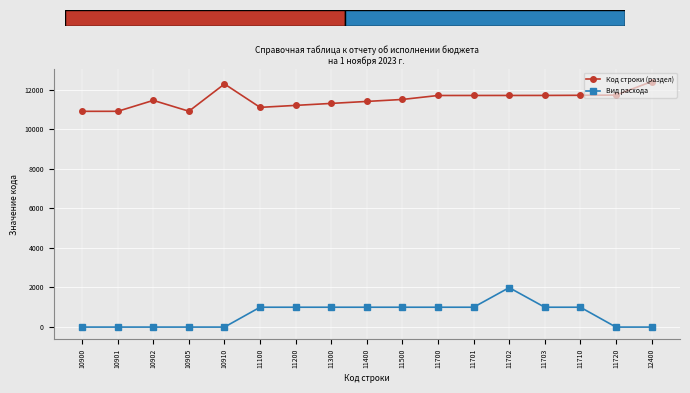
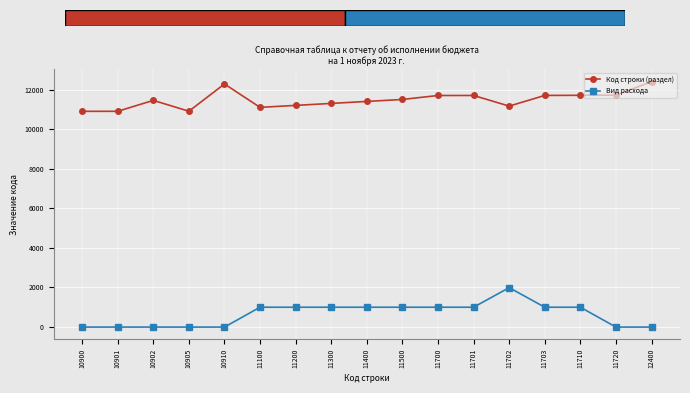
Код строки (раздел), 11702: 11700 -> 11200
